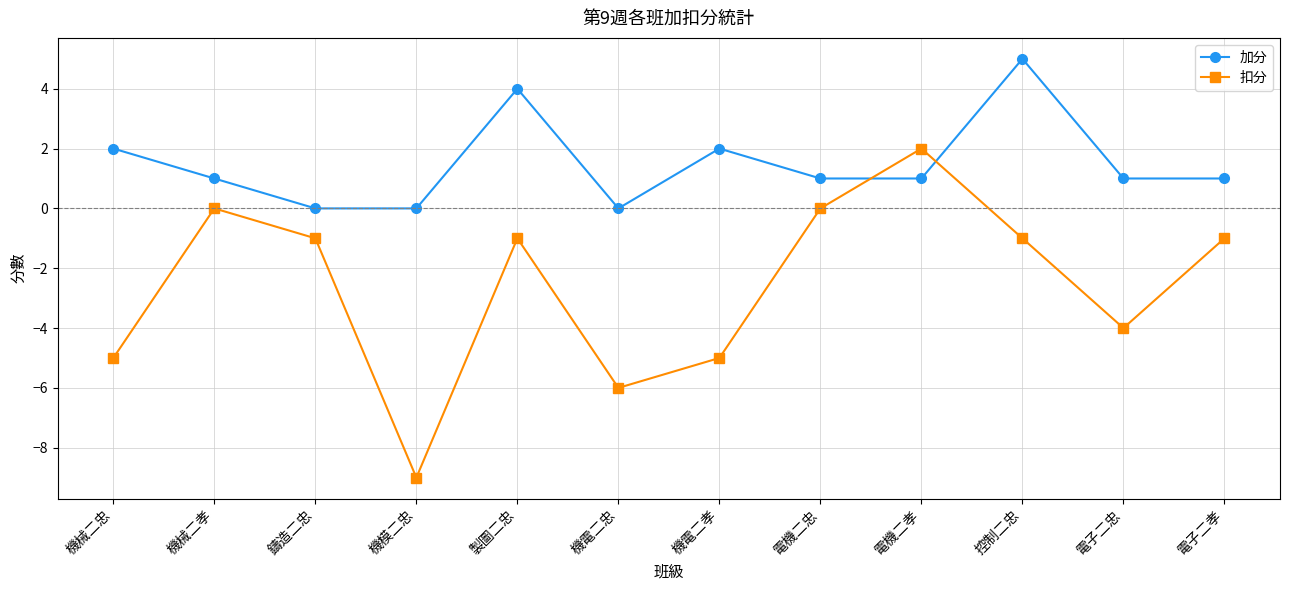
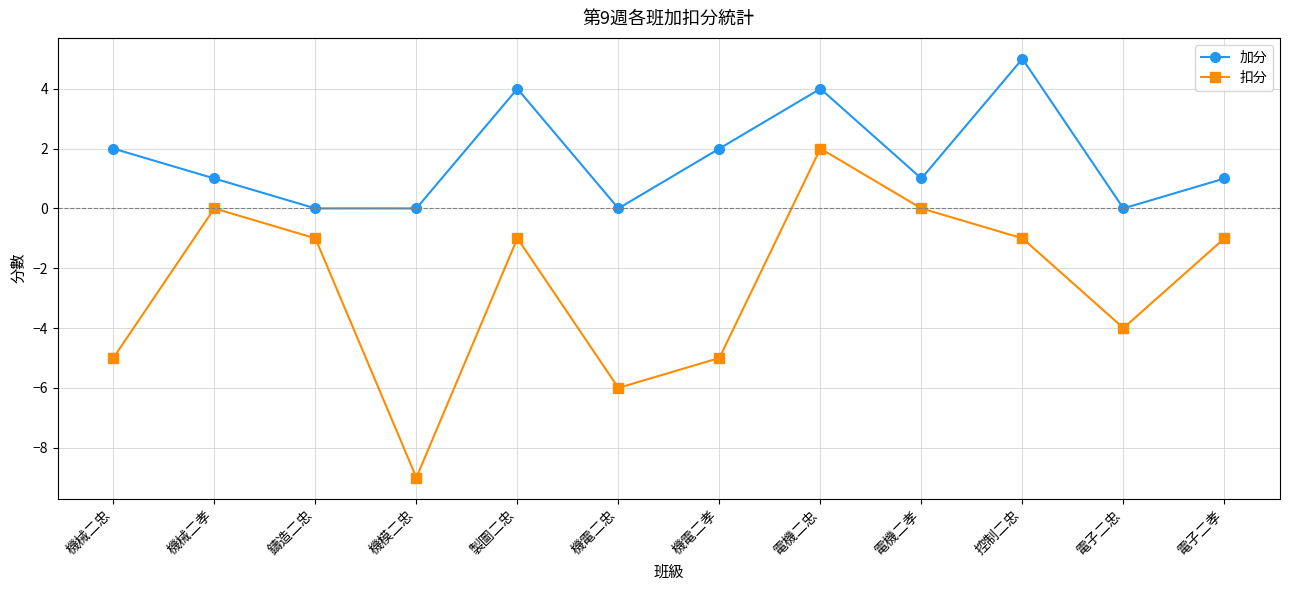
加分, 電機二忠: 1 -> 4
扣分, 電機二忠: 0 -> 2
扣分, 電機二孝: 2 -> 0
加分, 電子二忠: 1 -> 0
